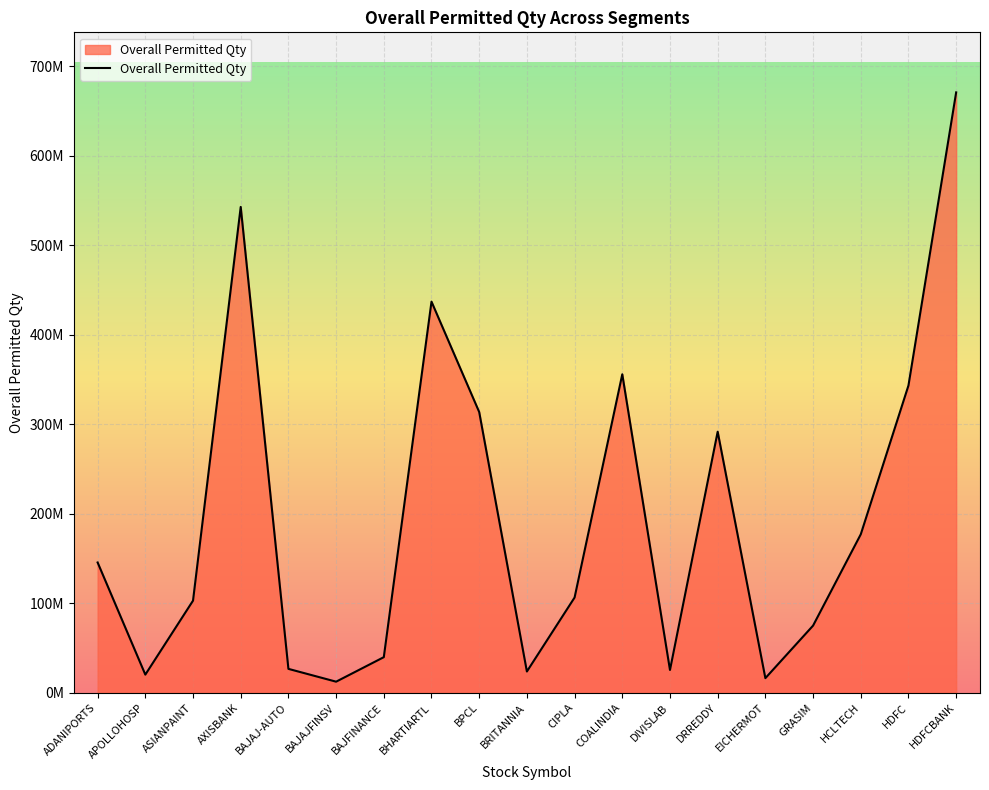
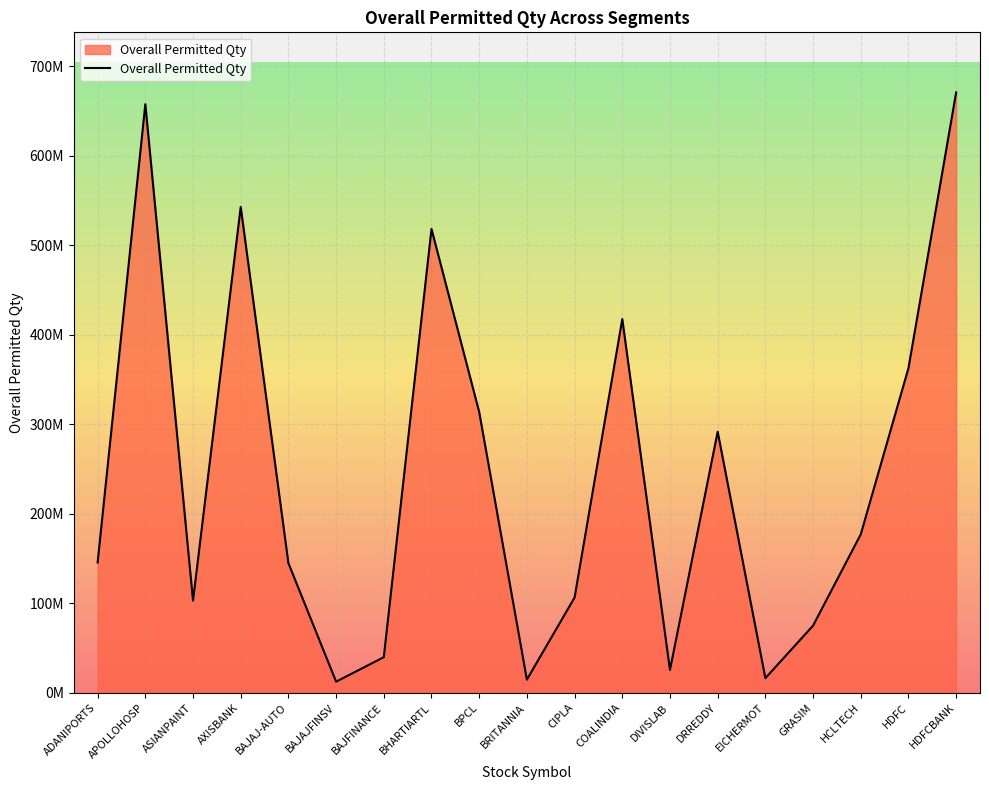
APOLLOHOSP: 20000000 -> 660000000
BAJAJ-AUTO: 30000000 -> 140000000
BHARTIARTL: 440000000 -> 520000000
BRITANNIA: 20000000 -> 10000000
COALINDIA: 360000000 -> 420000000
HDFC: 340000000 -> 360000000
